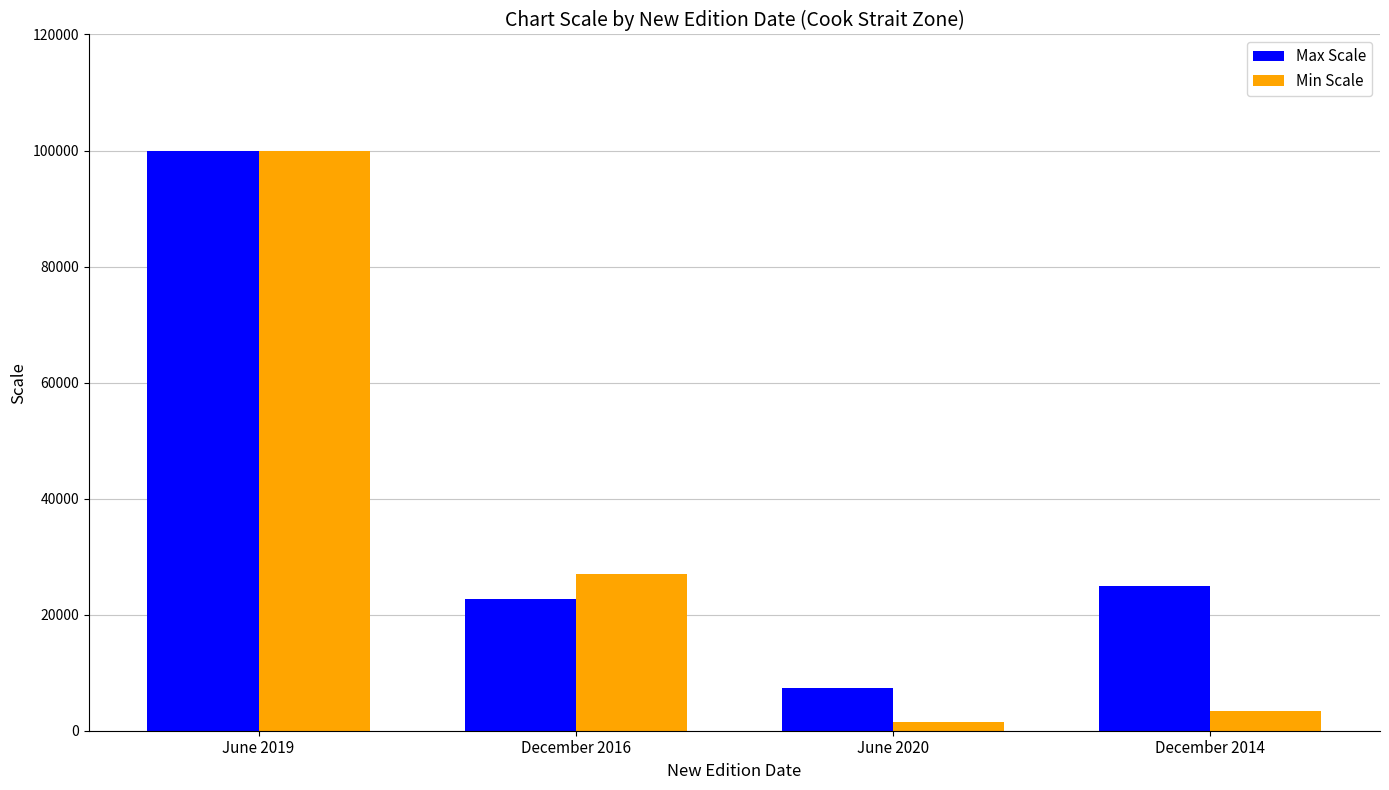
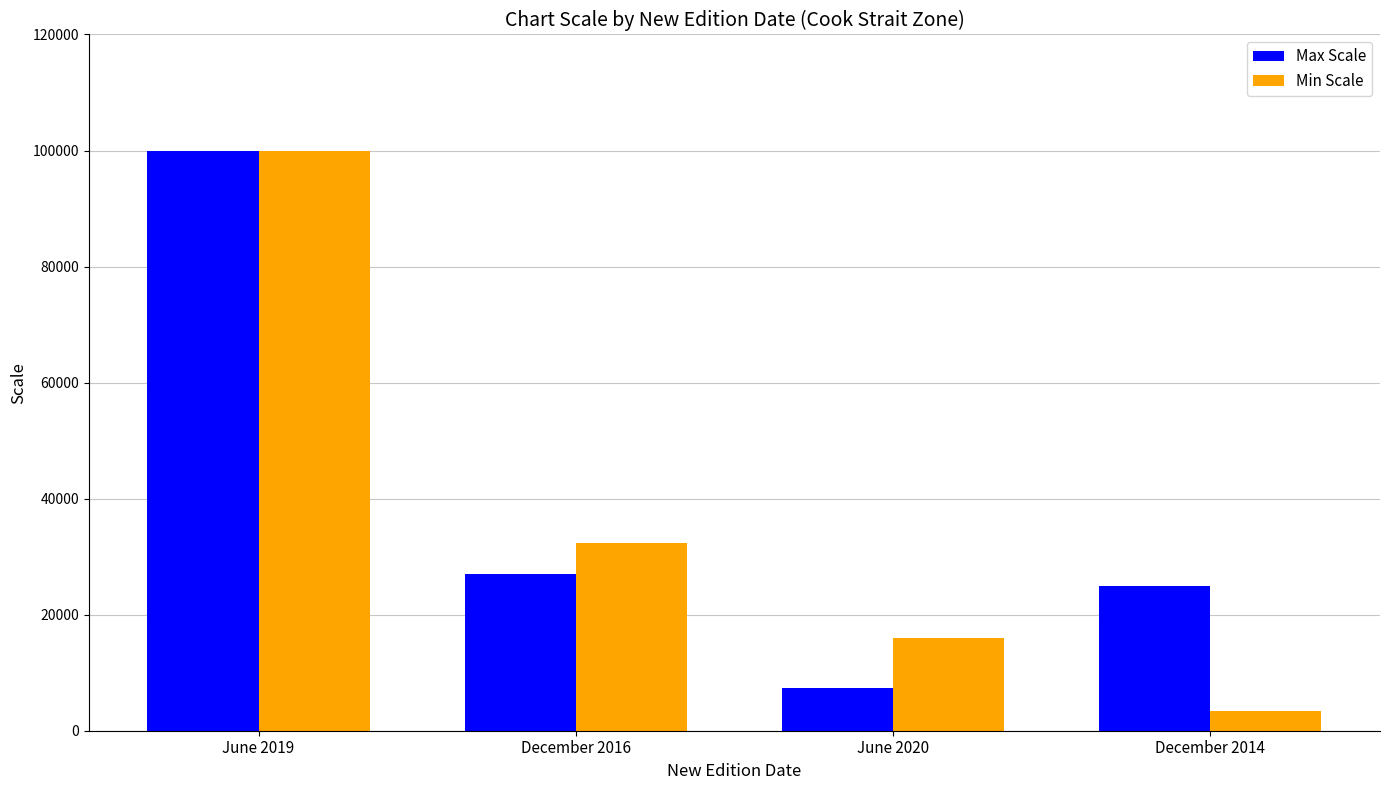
Max Scale, December 2016: 23000 -> 27000
Min Scale, December 2016: 27000 -> 32000
Min Scale, June 2020: 1000 -> 16000
